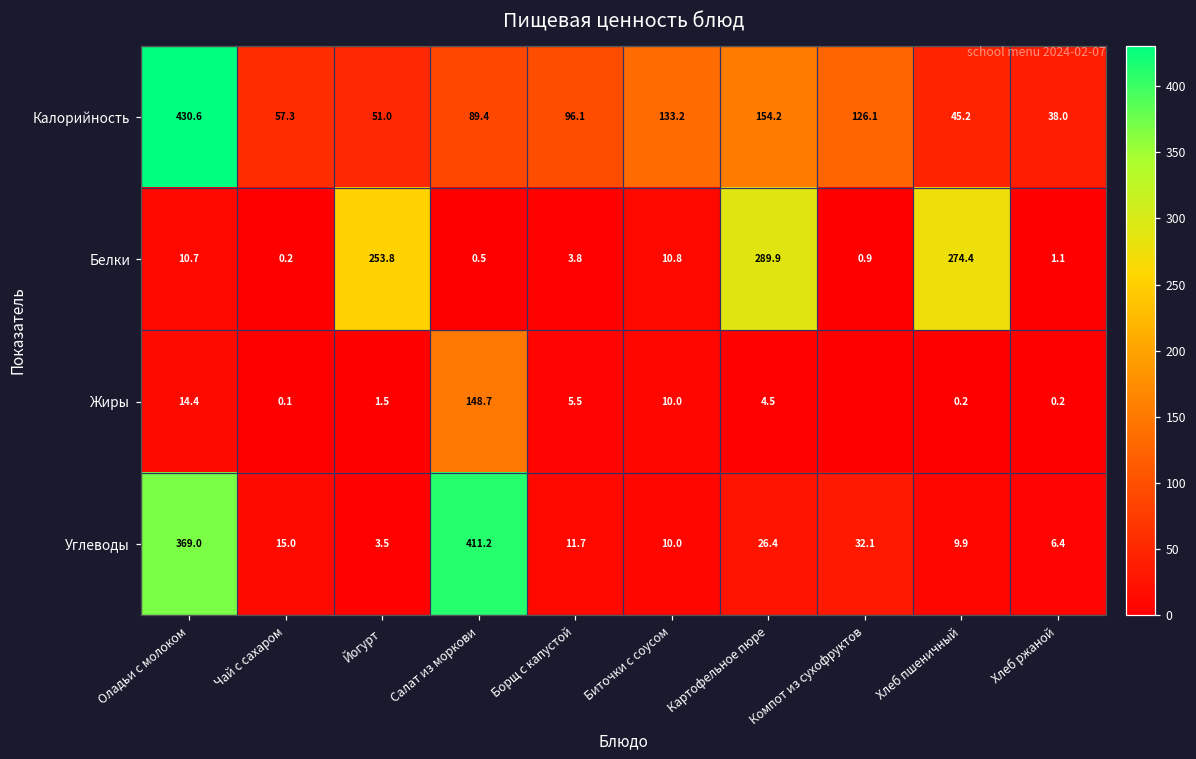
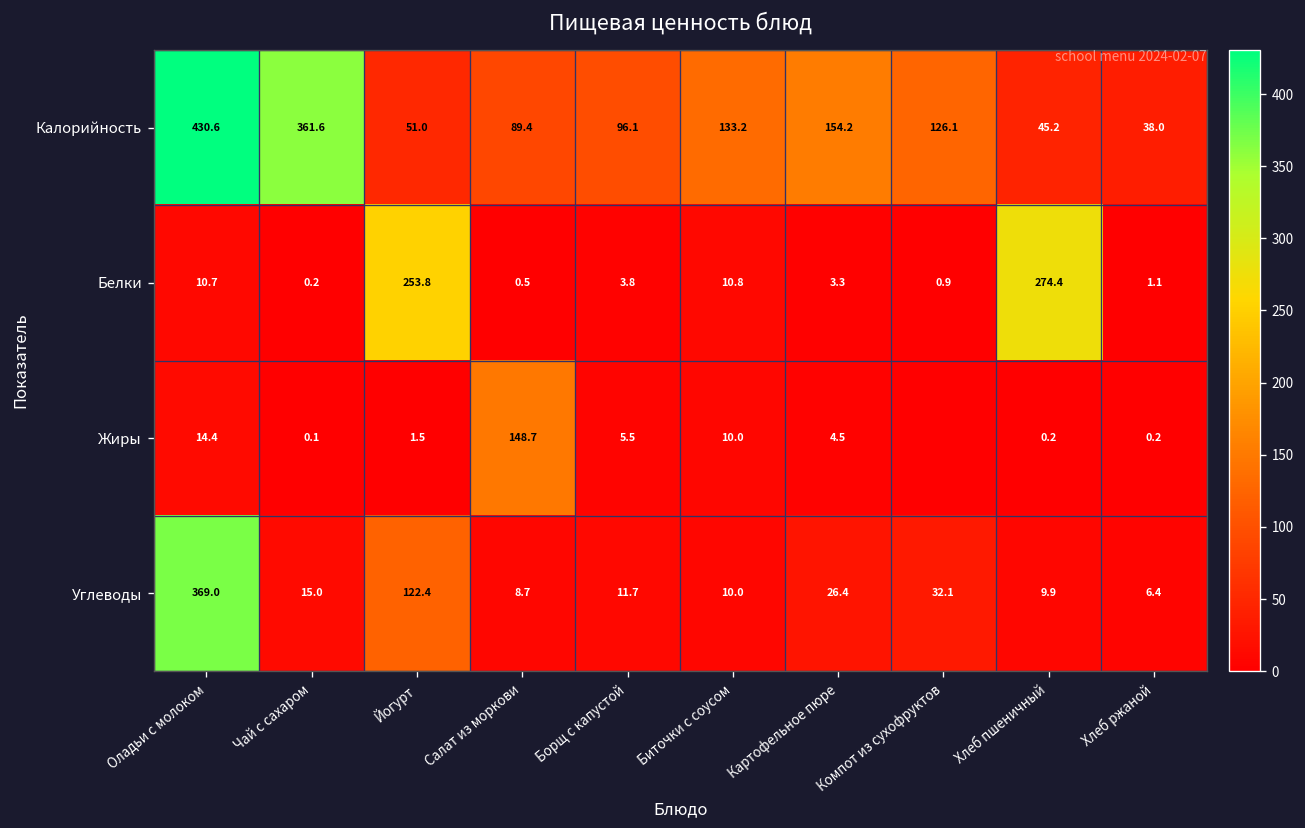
Калорийность, Чай с сахаром: 57.3 -> 361.6
Белки, Картофельное пюре: 289.9 -> 3.3
Углеводы, Йогурт: 3.5 -> 122.4
Углеводы, Салат из моркови: 411.2 -> 8.7
